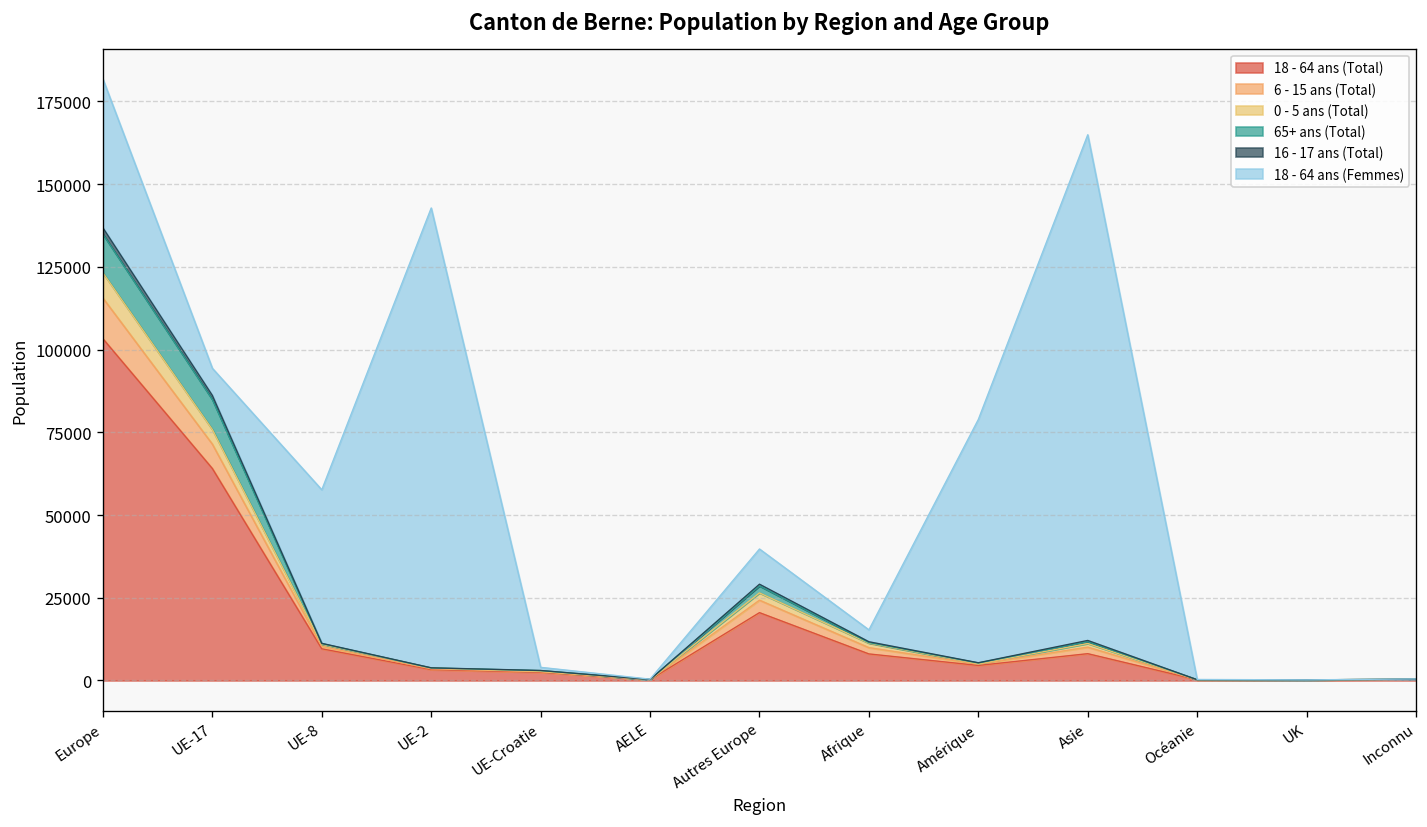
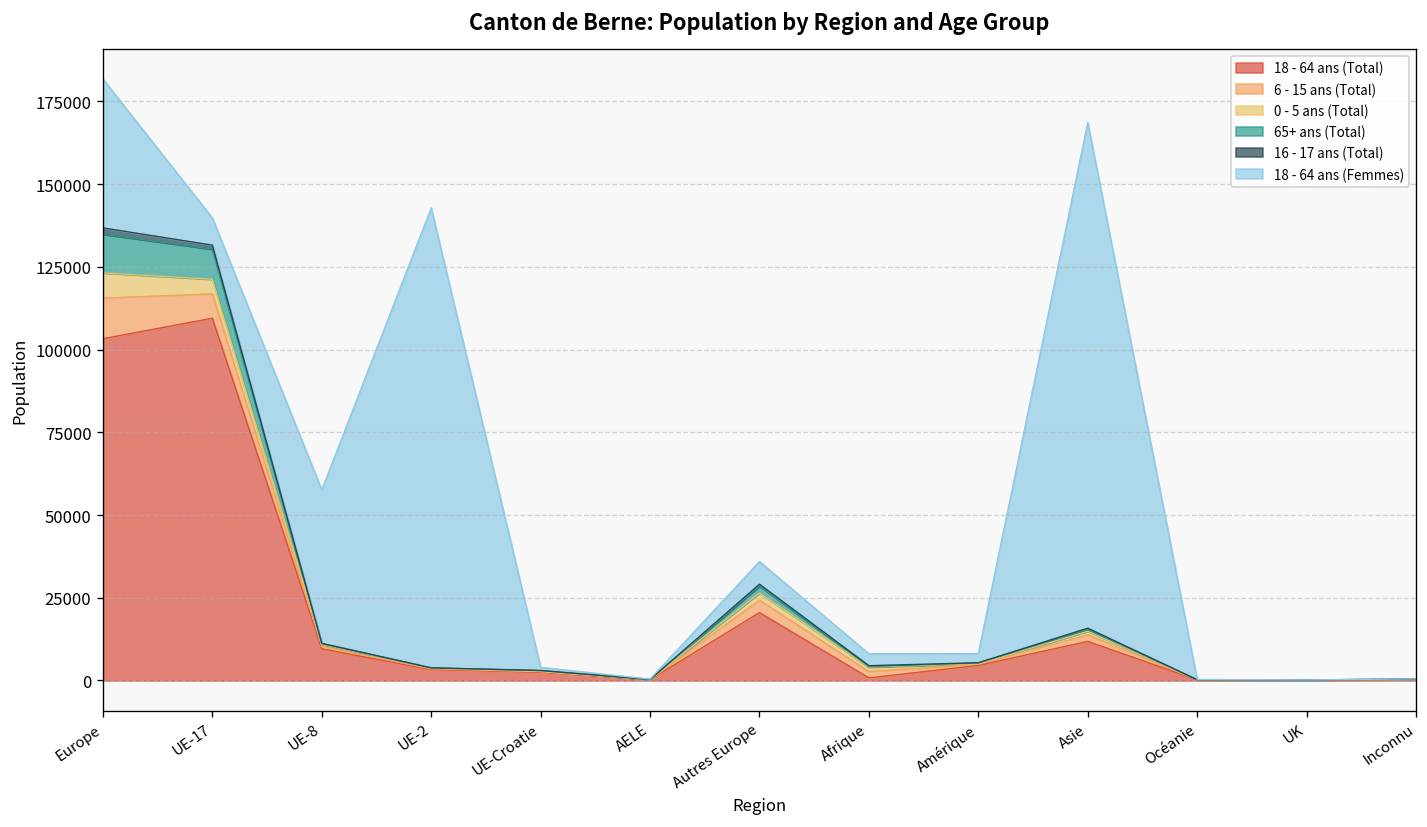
18 - 64 ans (Total), UE-17: 64000 -> 109000
18 - 64 ans (Femmes), Autres Europe: 11000 -> 7000
18 - 64 ans (Total), Afrique: 8000 -> 1000
18 - 64 ans (Femmes), Amérique: 74000 -> 3000
18 - 64 ans (Total), Asie: 8000 -> 12000
